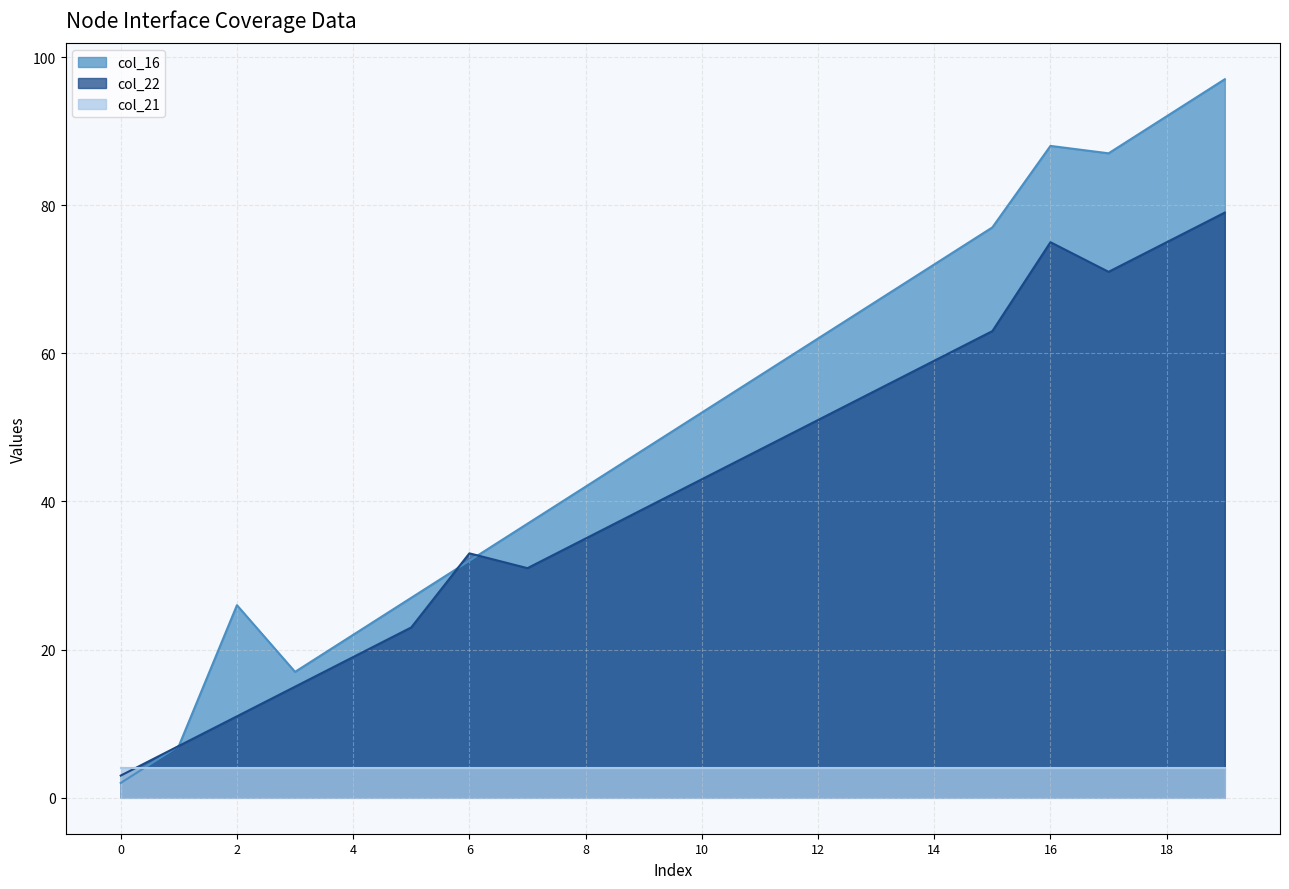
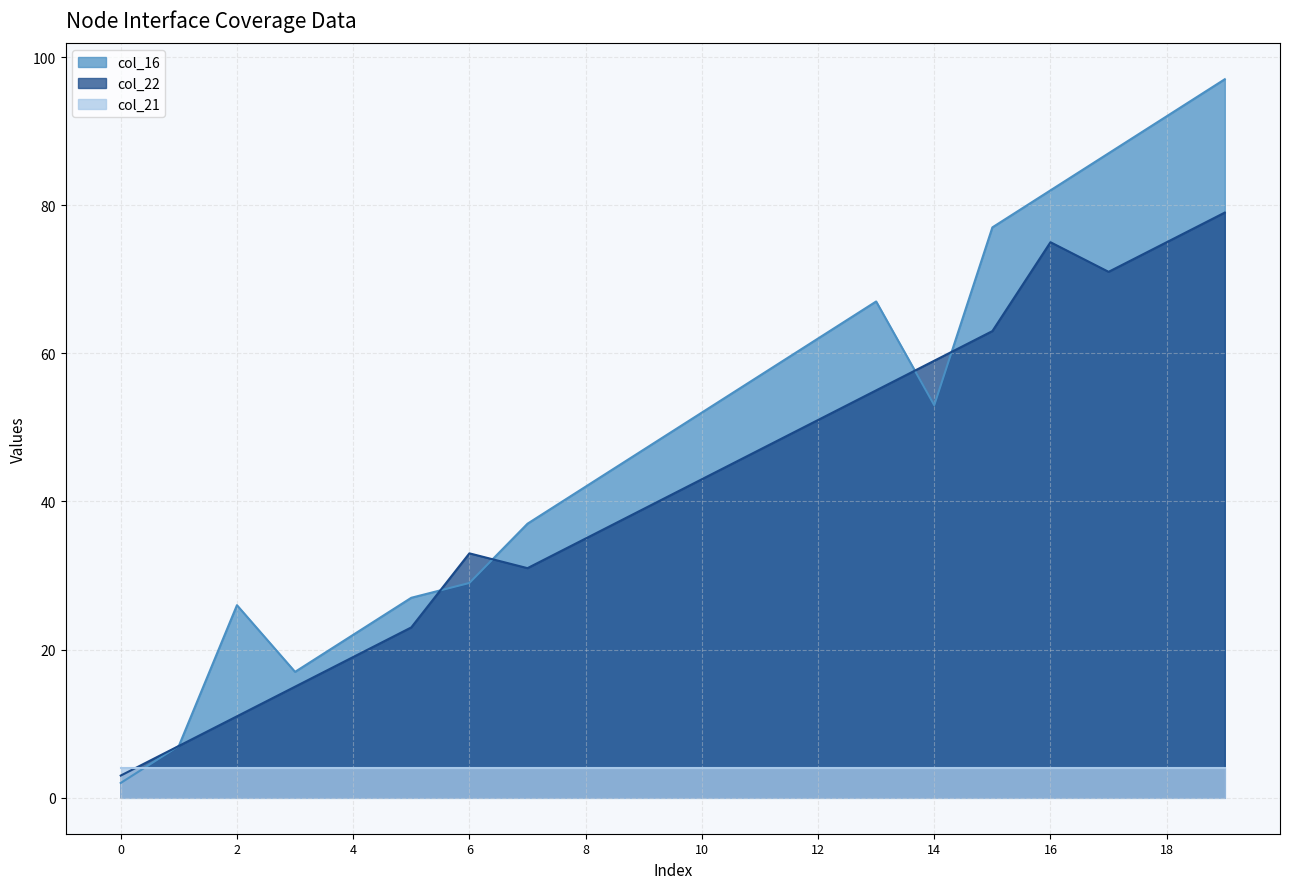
col_16, 6: 32 -> 29
col_16, 14: 72 -> 53
col_16, 16: 88 -> 82
